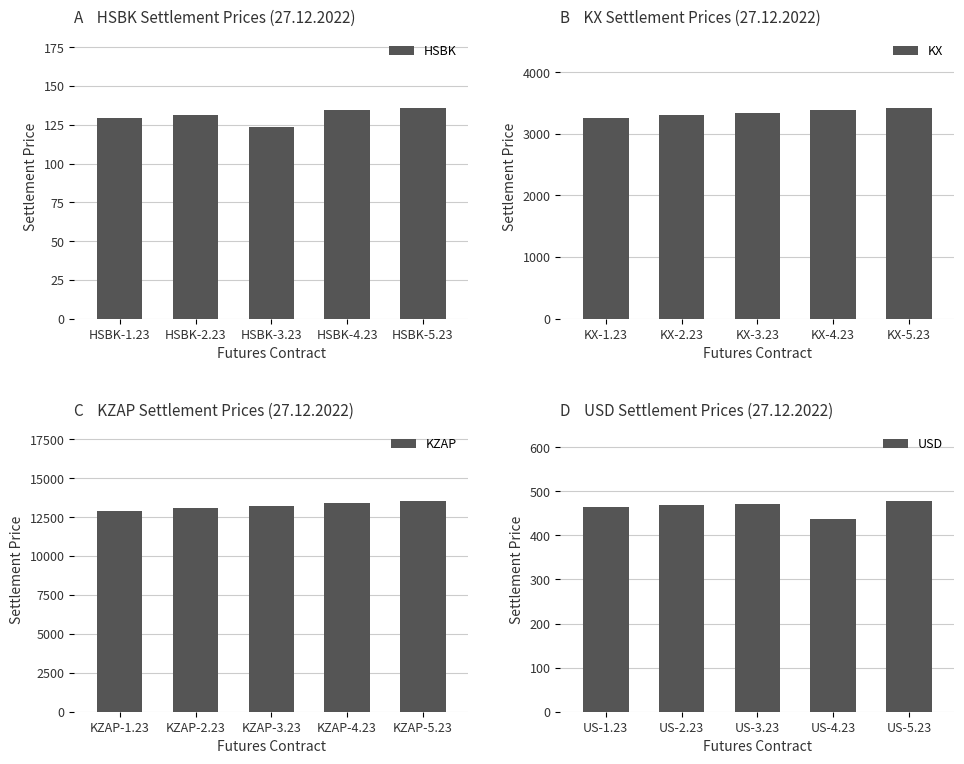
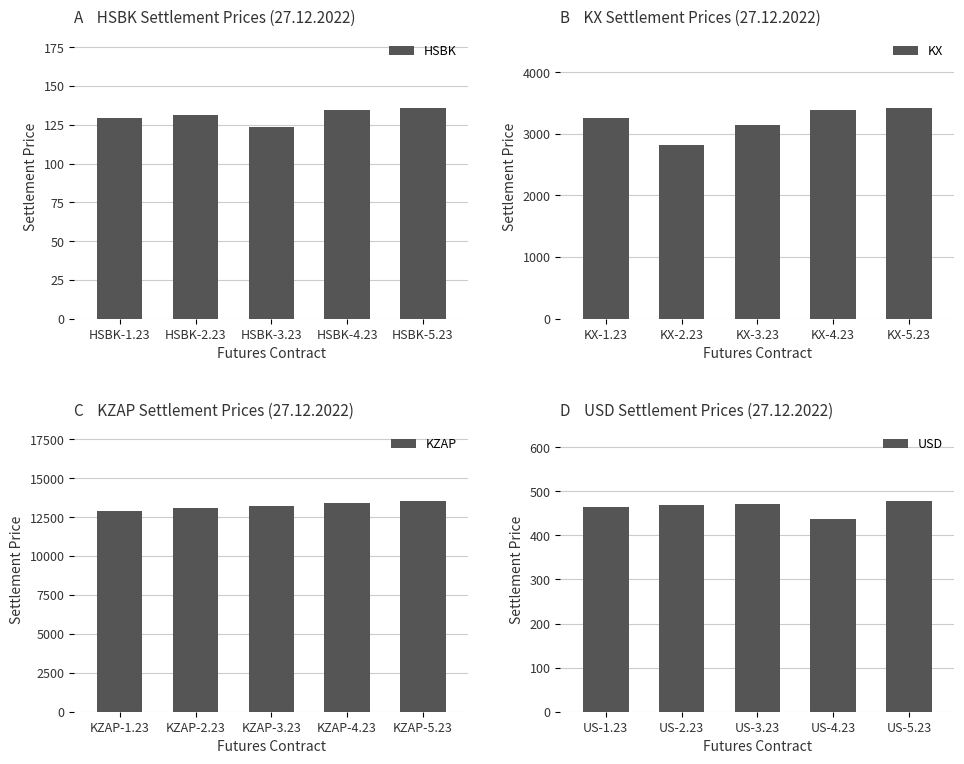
B KX Settlement Prices (27.12.2022), KX-2.23: 3300 -> 2800
B KX Settlement Prices (27.12.2022), KX-3.23: 3300 -> 3100
